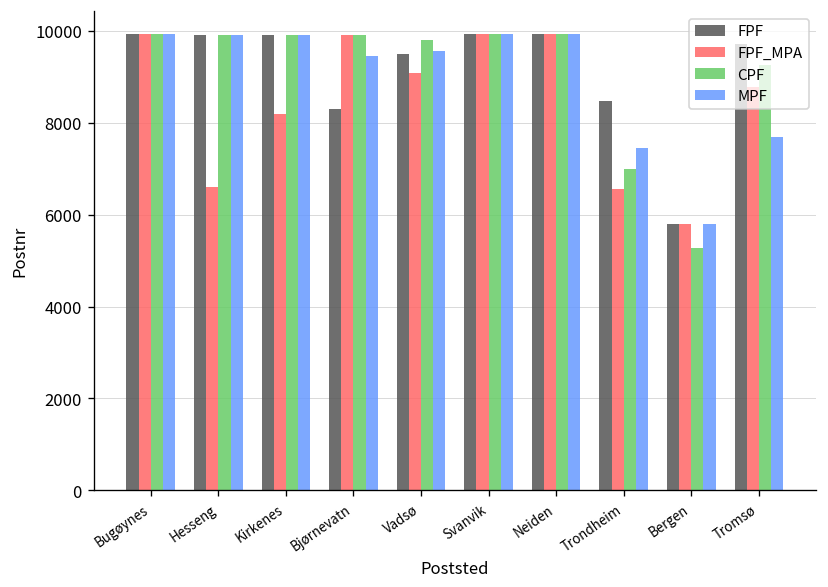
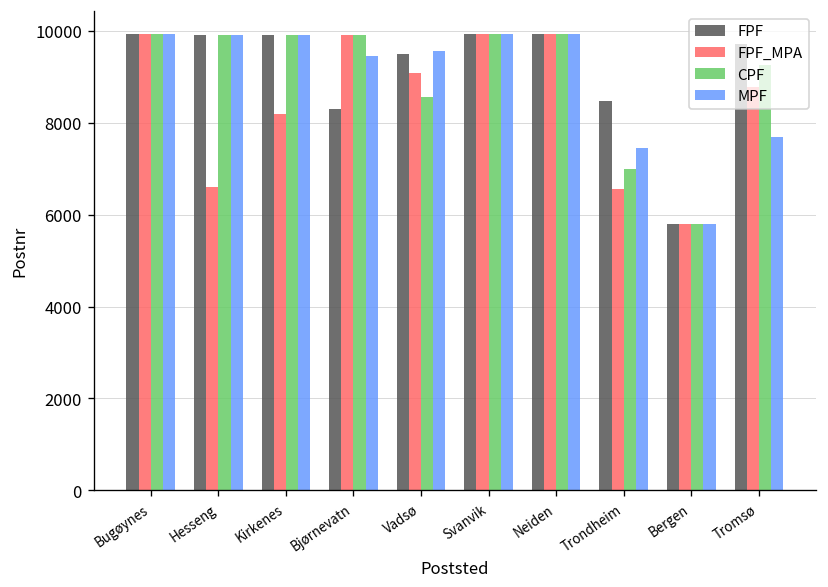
CPF, Vadsø: 9800 -> 8600
CPF, Bergen: 5300 -> 5800
